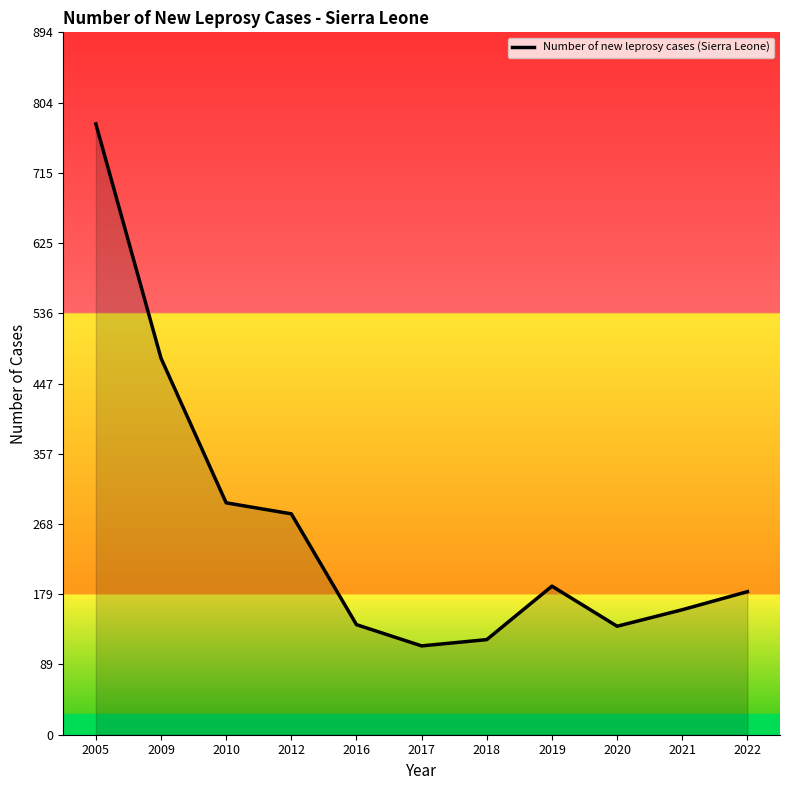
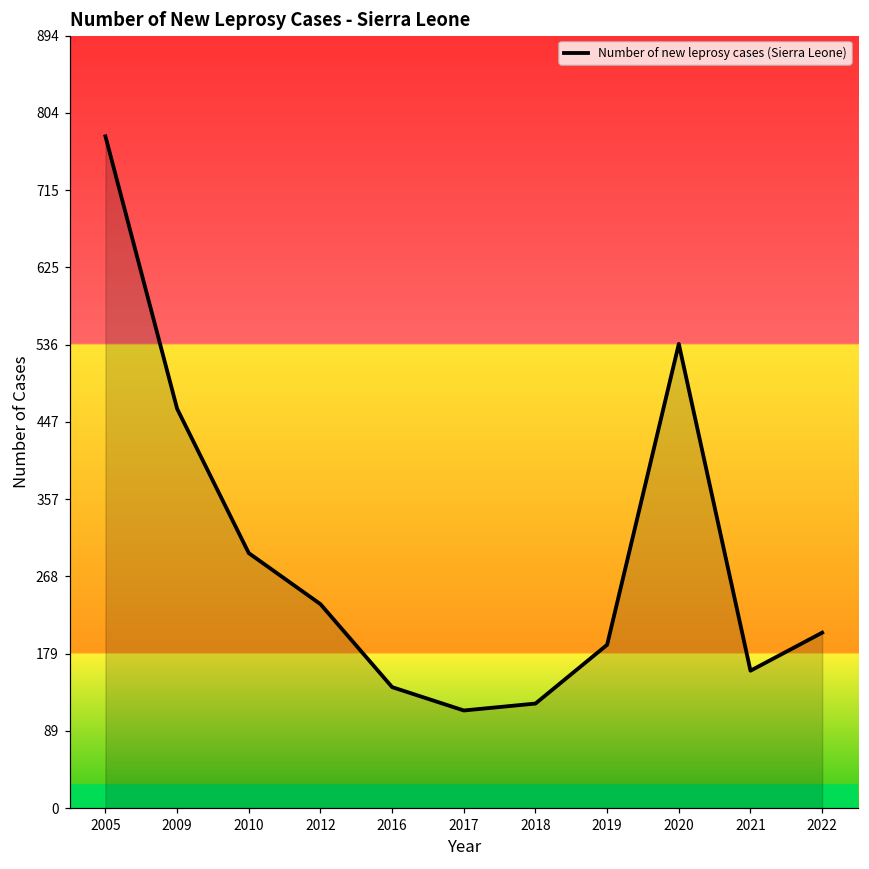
2009: 480 -> 460
2012: 280 -> 240
2020: 140 -> 540
2022: 180 -> 200
